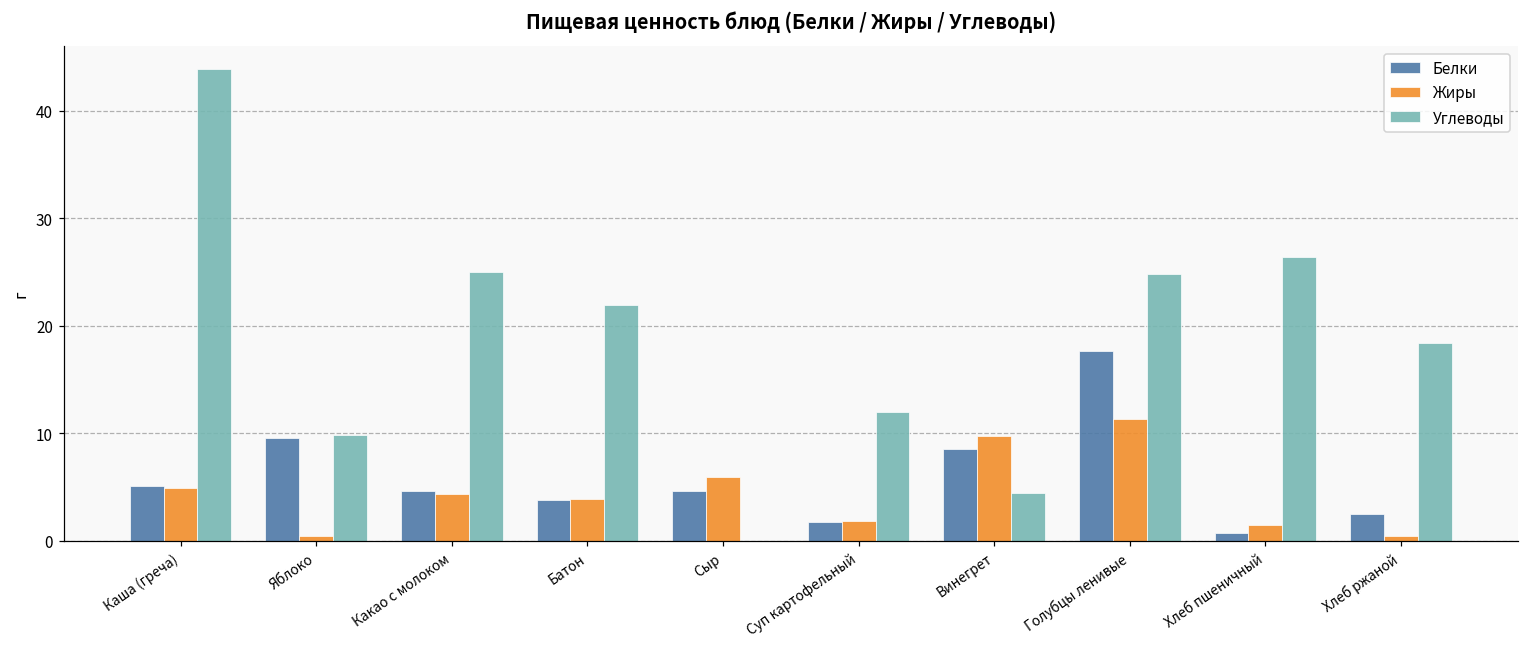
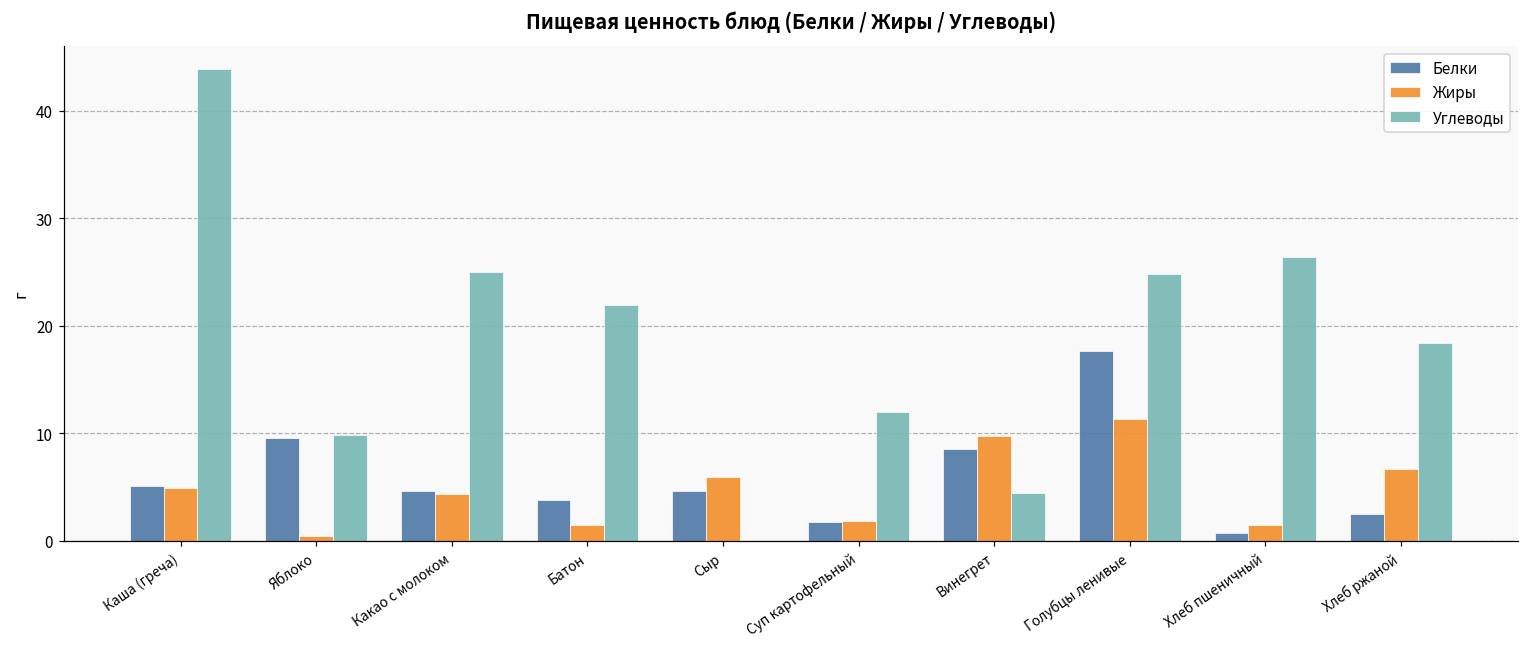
Жиры, Батон: 4 -> 1
Жиры, Хлеб ржаной: 0 -> 7
